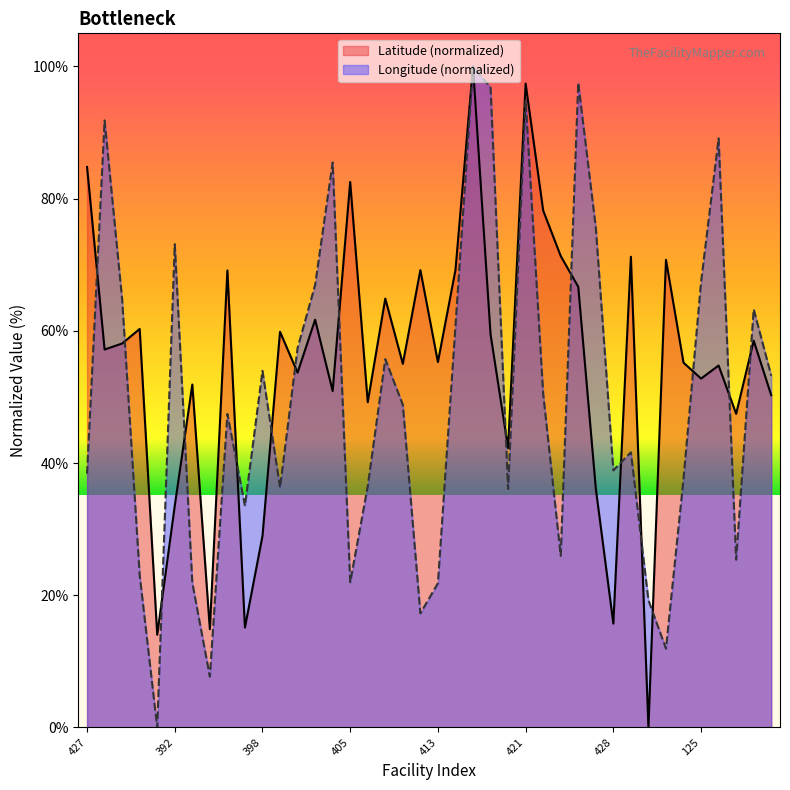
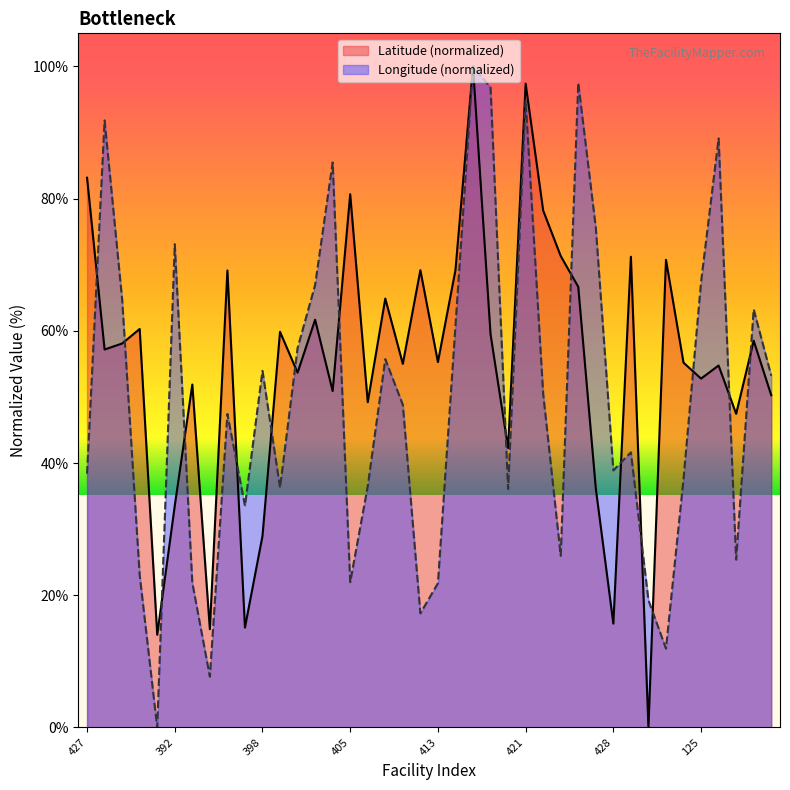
Latitude (normalized), 427: 85% -> 83%
Latitude (normalized), 405: 83% -> 81%
